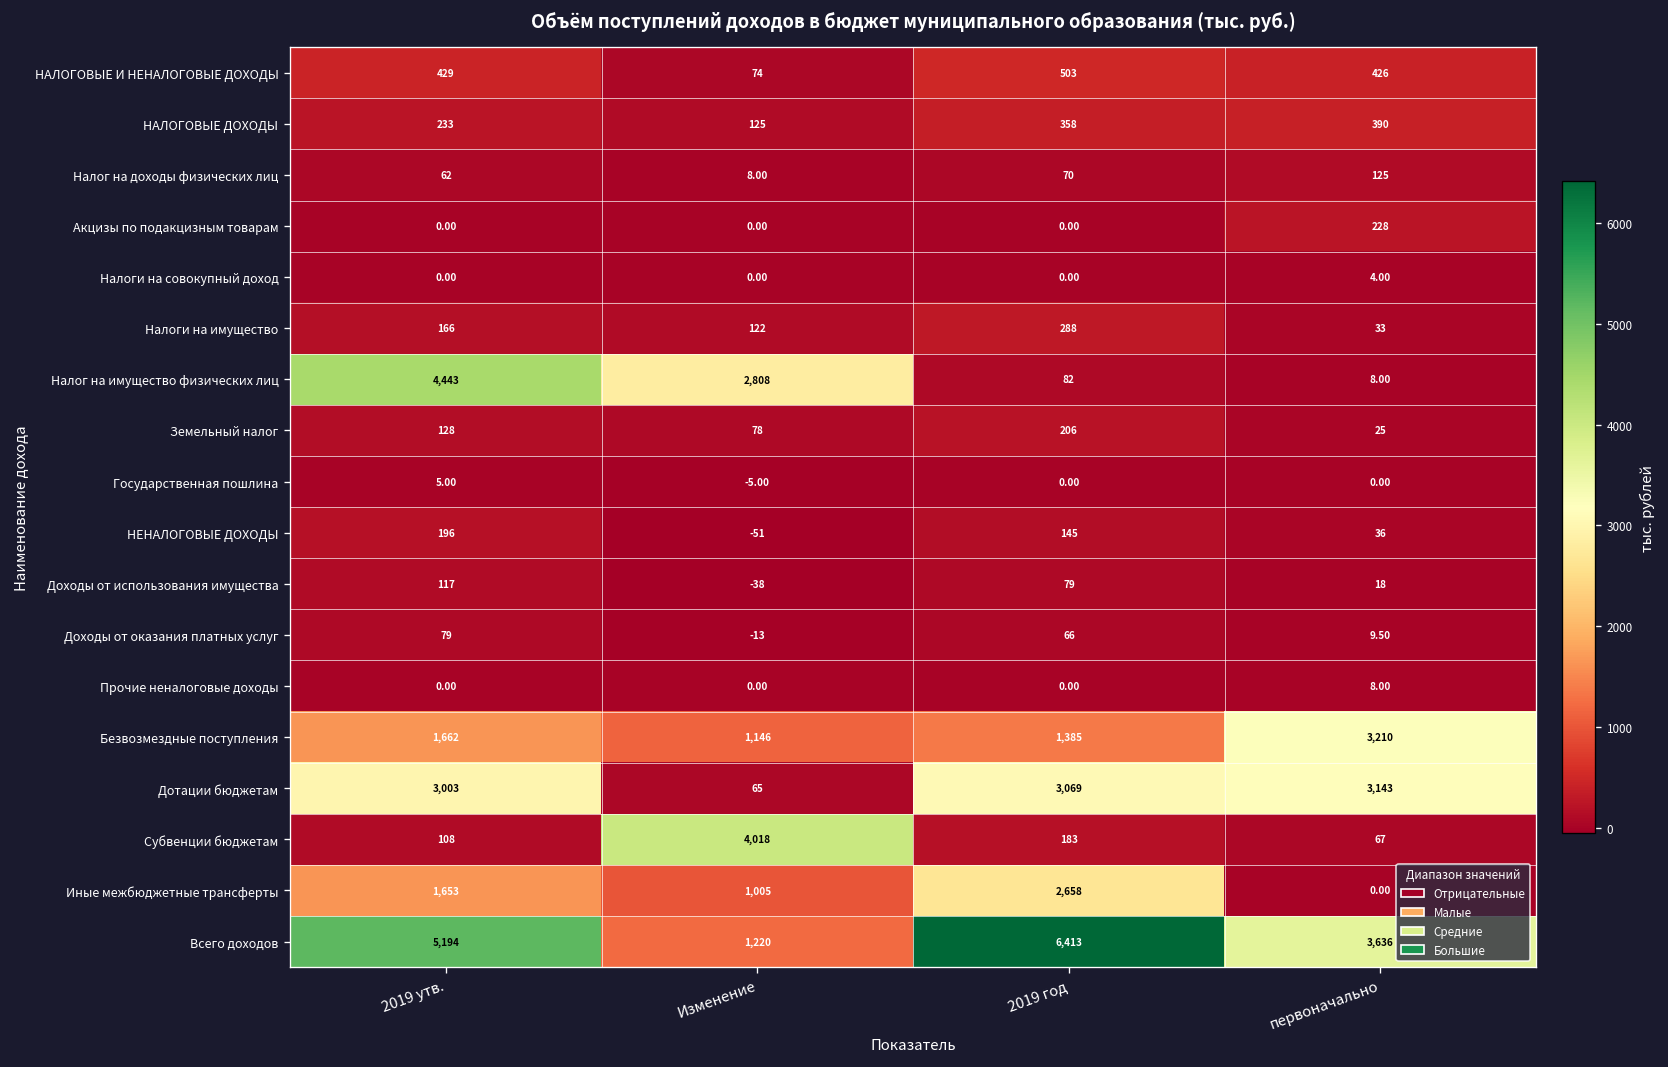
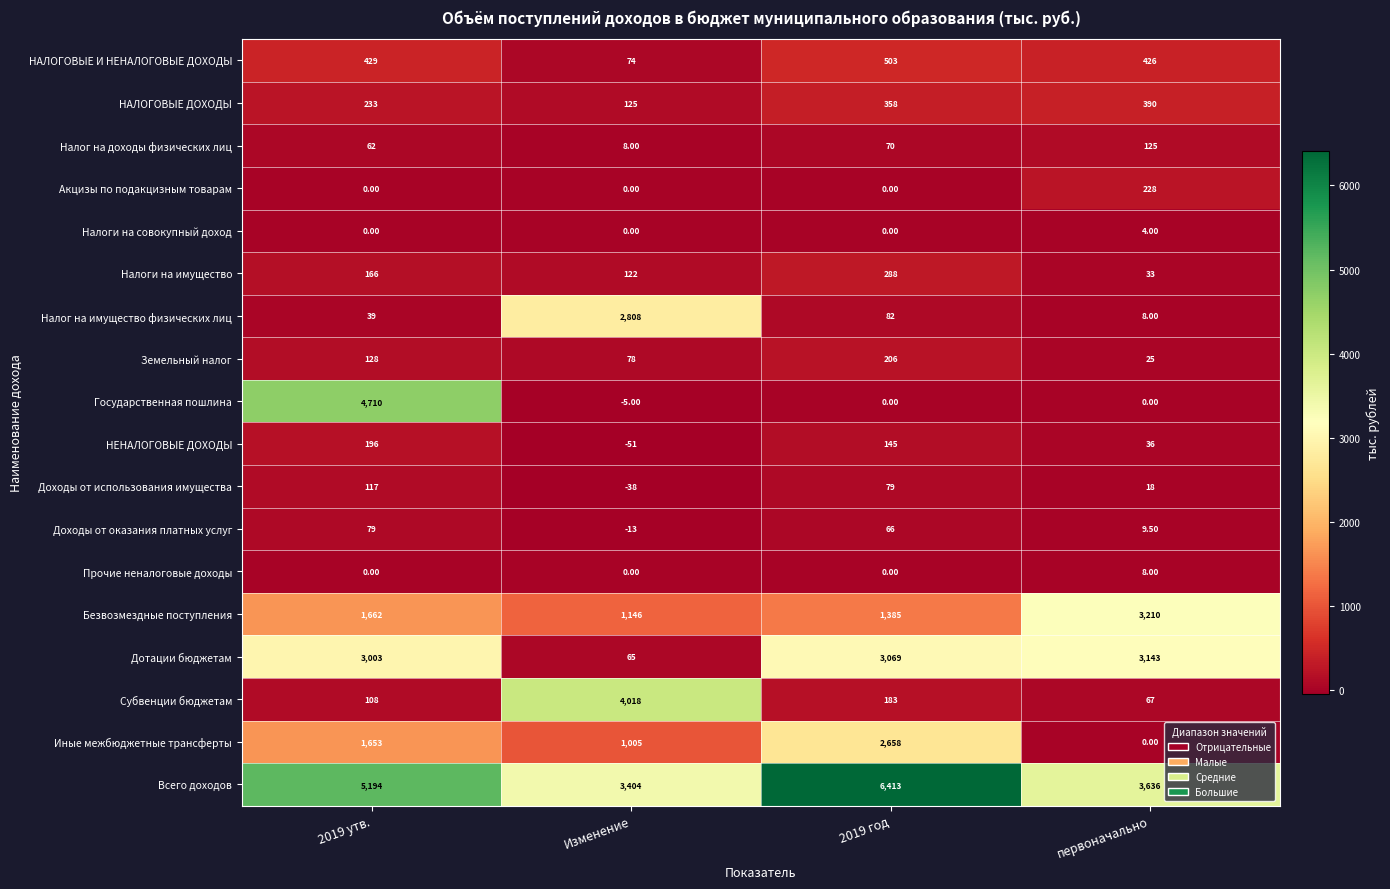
Налог на имущество физических лиц, 2019 утв.: 4,443 -> 39
Государственная пошлина, 2019 утв.: 5.00 -> 4,710
Всего доходов, Изменение: 1,220 -> 3,404
